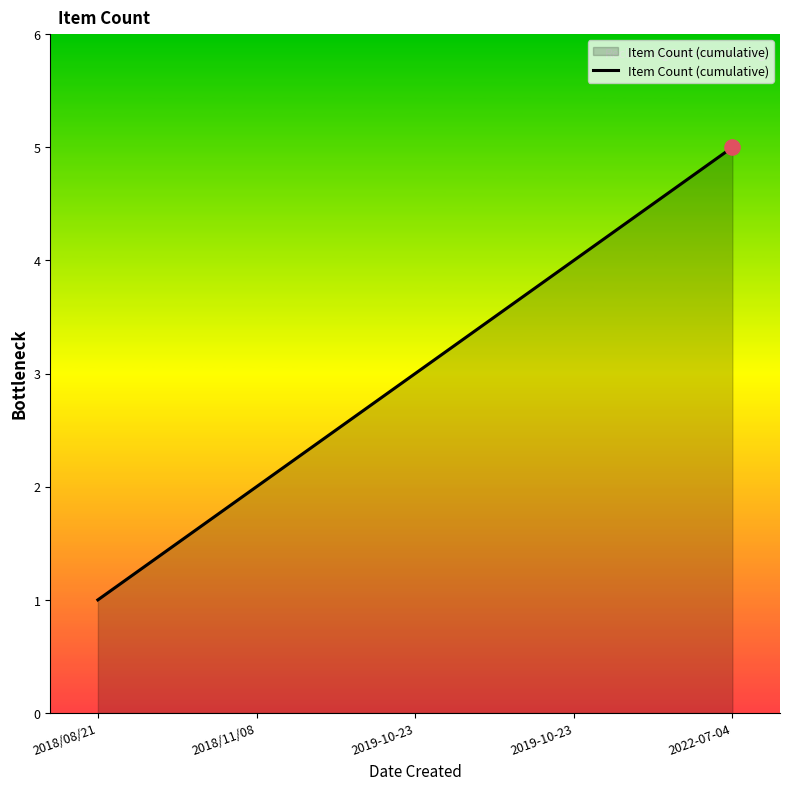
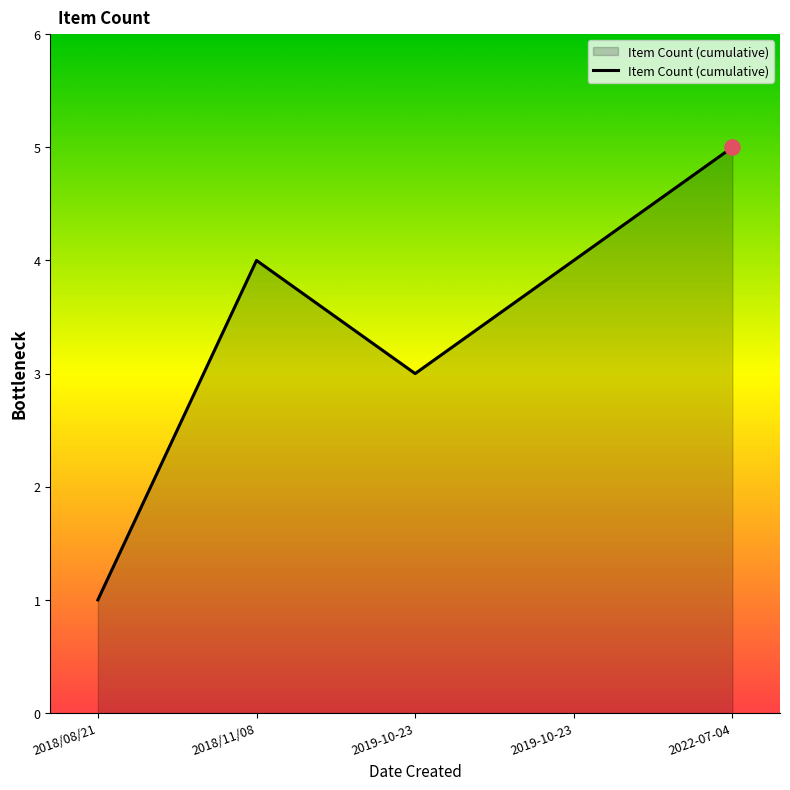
Item Count (cumulative), 2018/11/08: 2 -> 4
